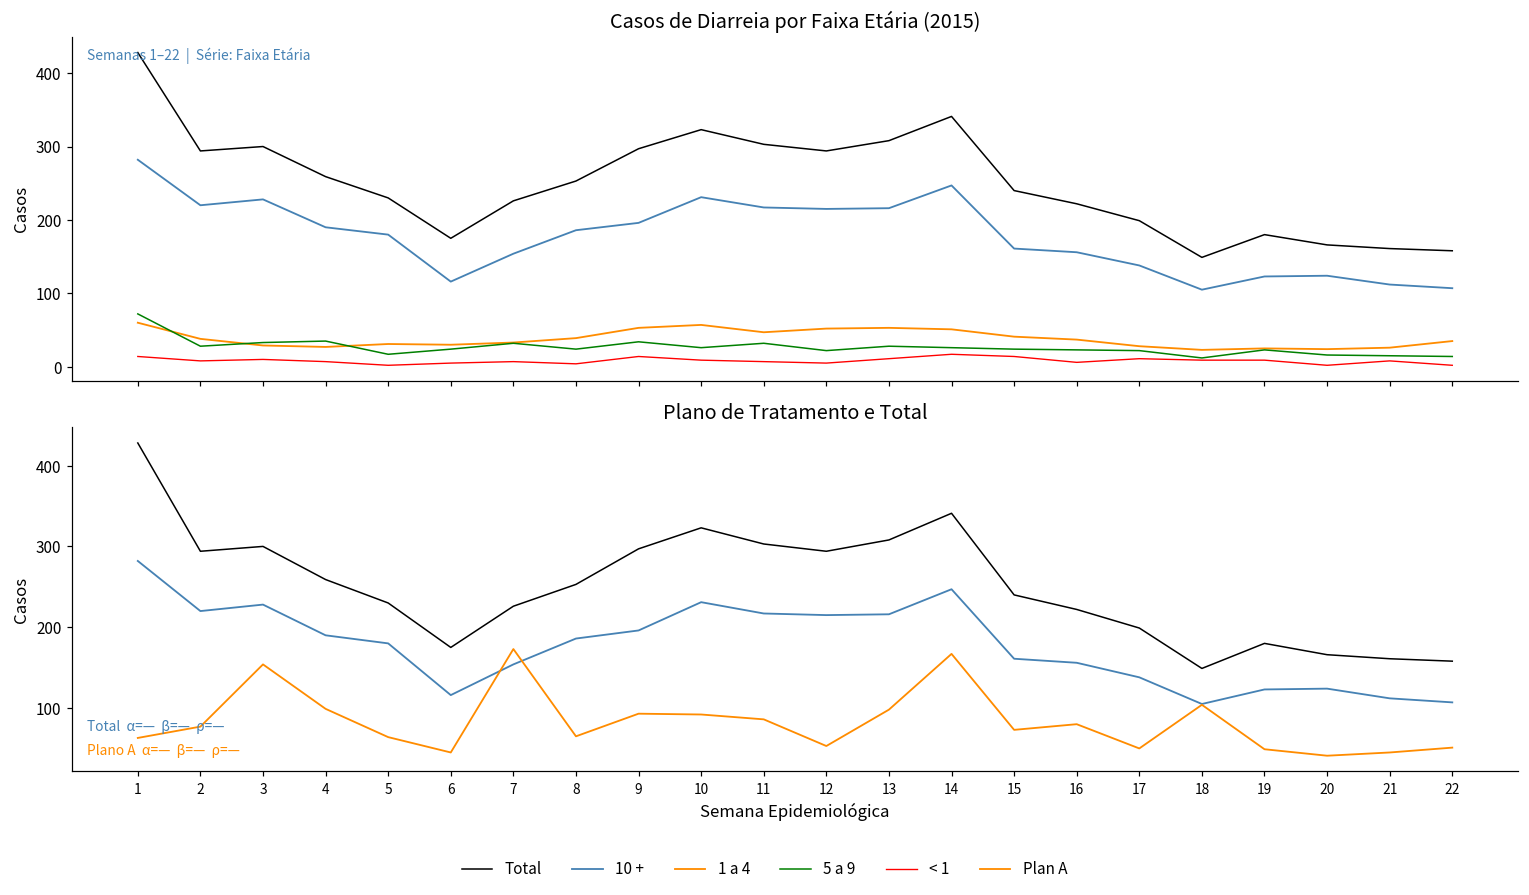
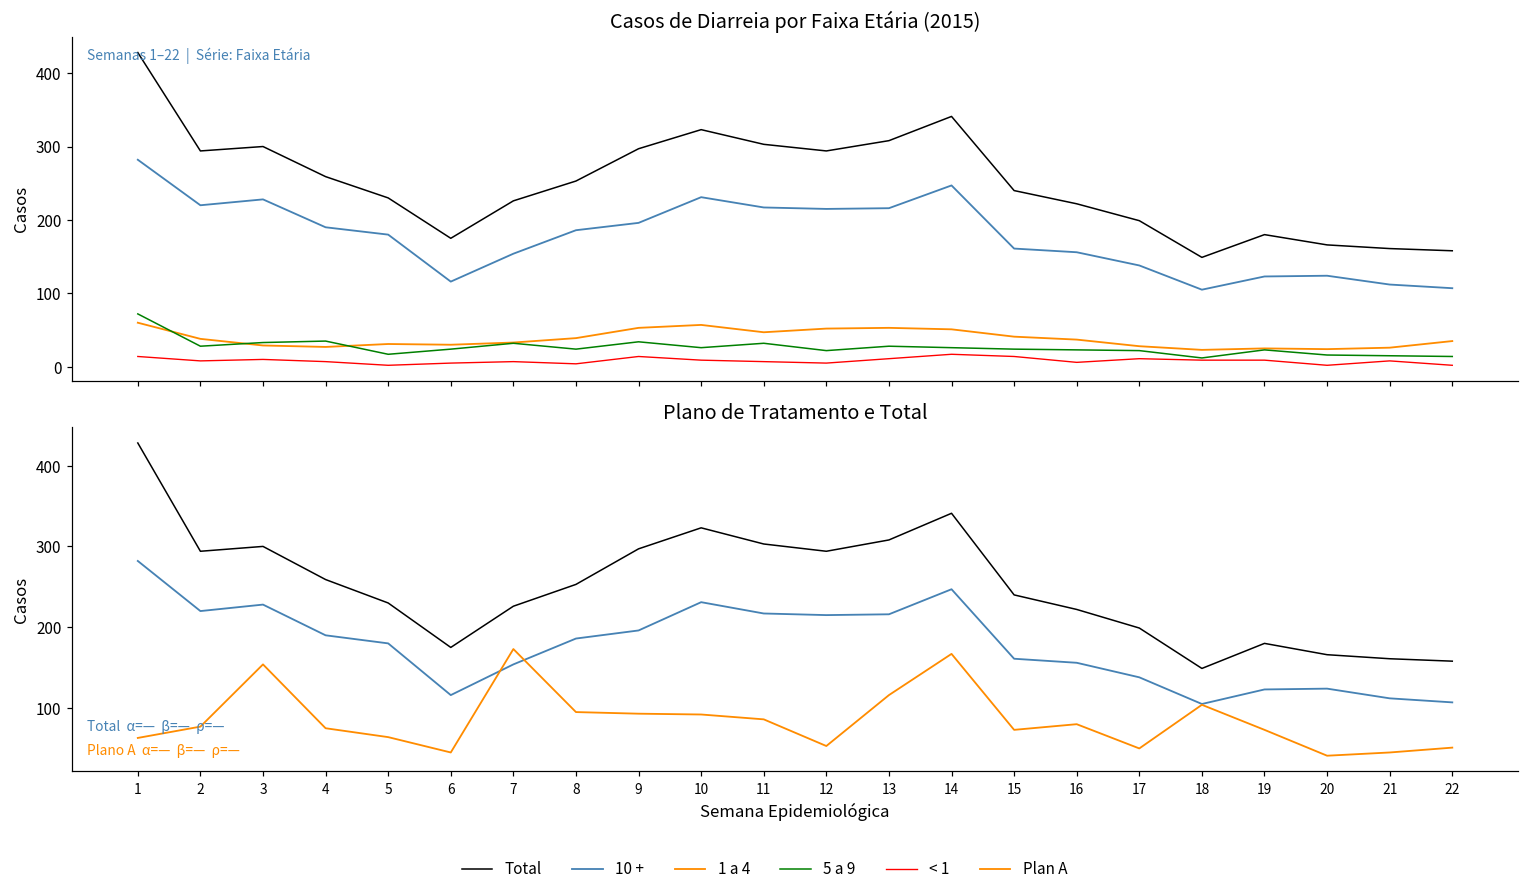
Plano de Tratamento e Total, Plan A, 4: 100 -> 80
Plano de Tratamento e Total, Plan A, 8: 70 -> 100
Plano de Tratamento e Total, Plan A, 13: 100 -> 120
Plano de Tratamento e Total, Plan A, 19: 50 -> 70
